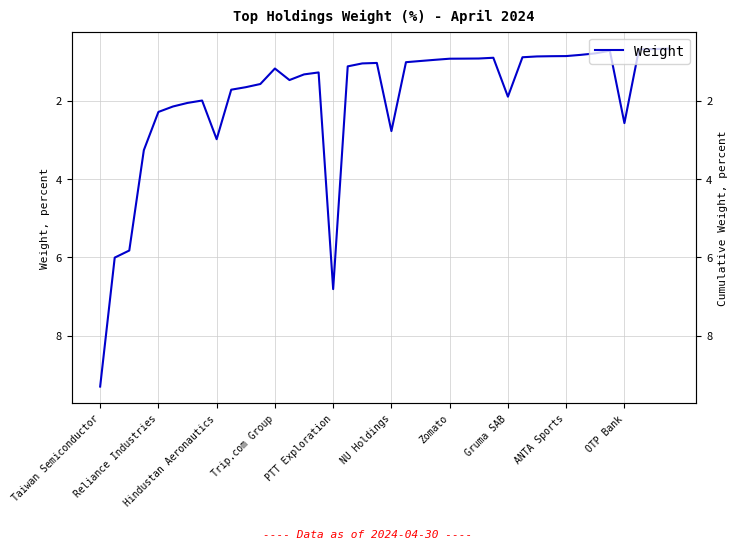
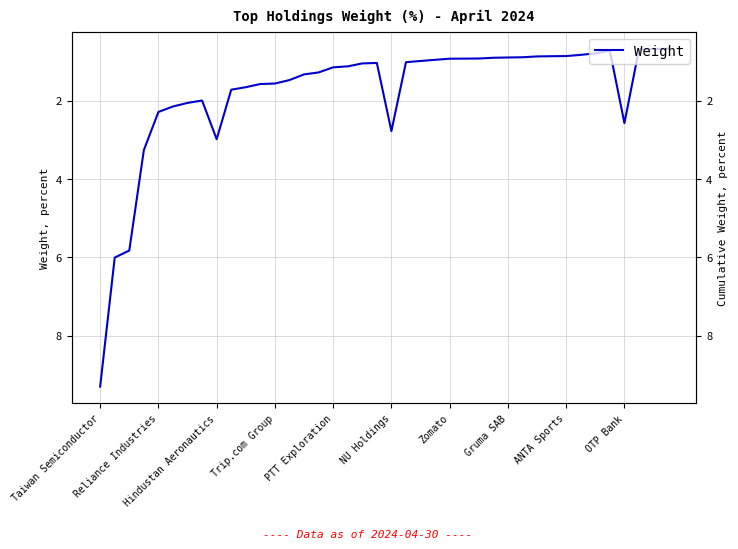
Trip.com Group: 1.2 -> 1.6
PTT Exploration: 6.8 -> 1.2
Gruma SAB: 1.9 -> 0.9
